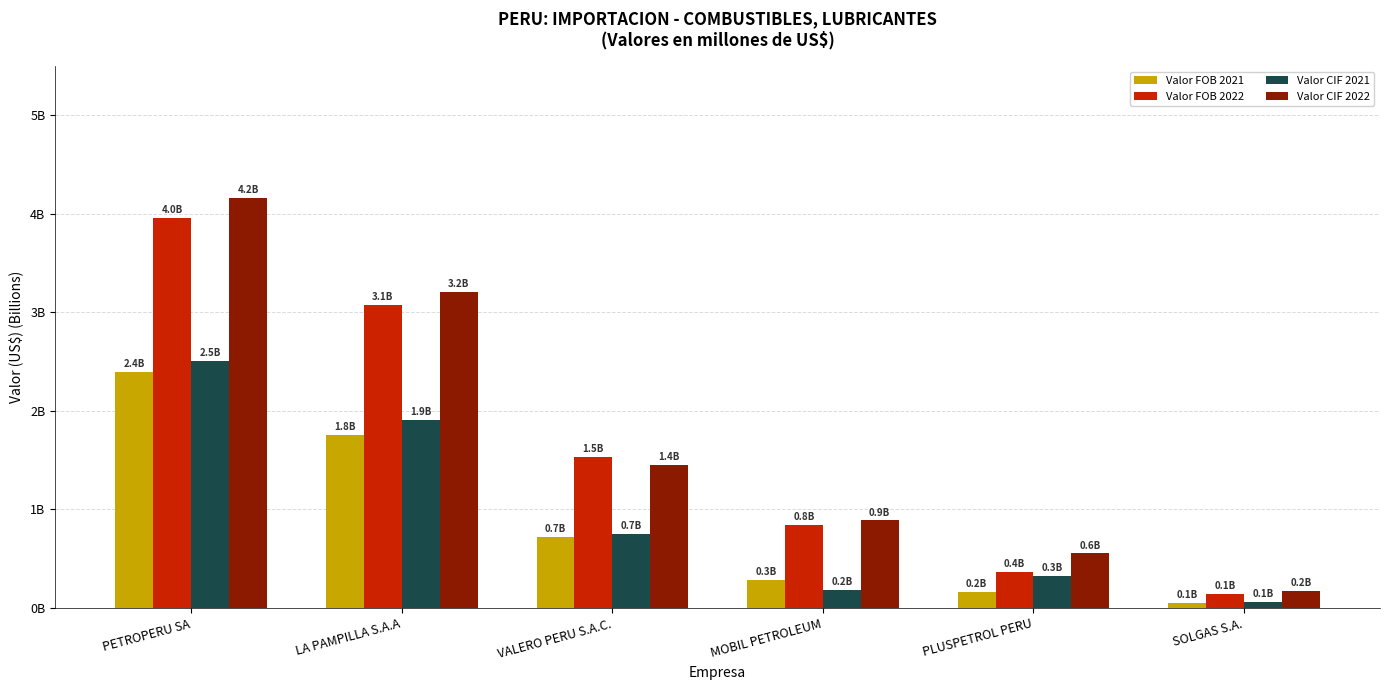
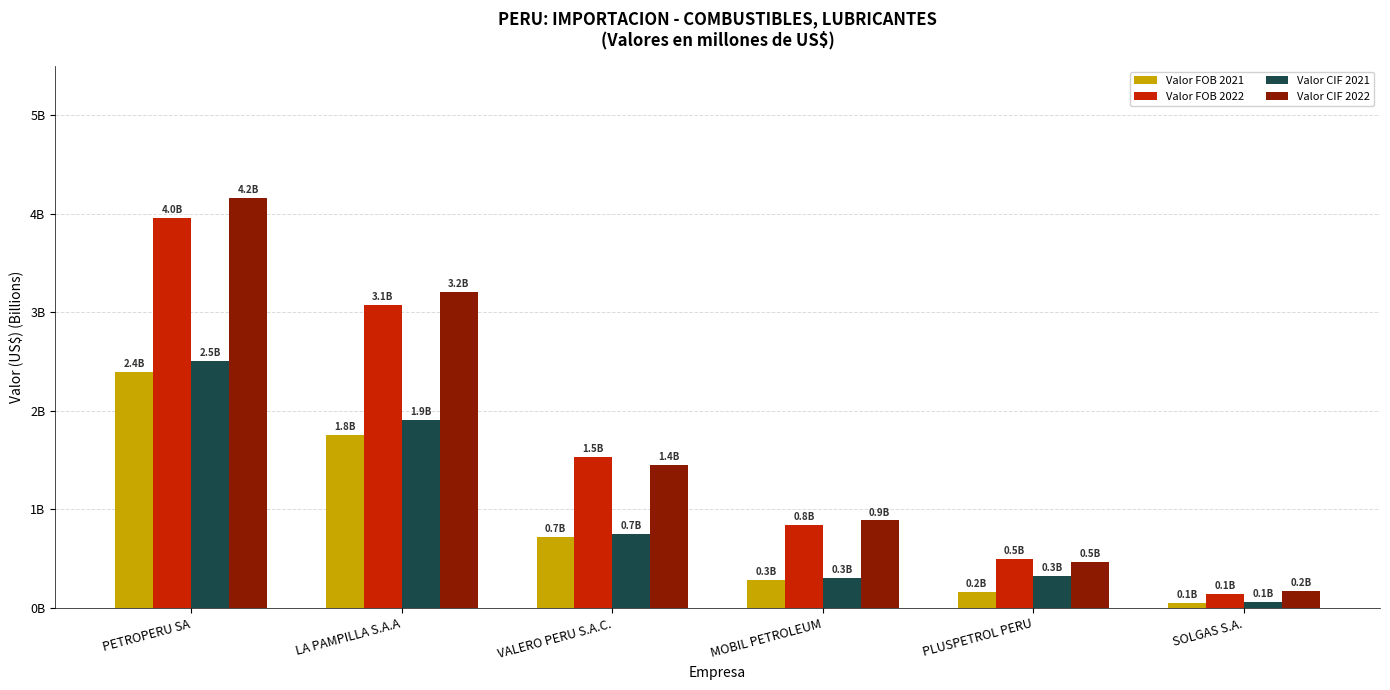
Valor CIF 2021, MOBIL PETROLEUM: 0.2B -> 0.3B
Valor FOB 2022, PLUSPETROL PERU: 0.4B -> 0.5B
Valor CIF 2022, PLUSPETROL PERU: 0.6B -> 0.5B
